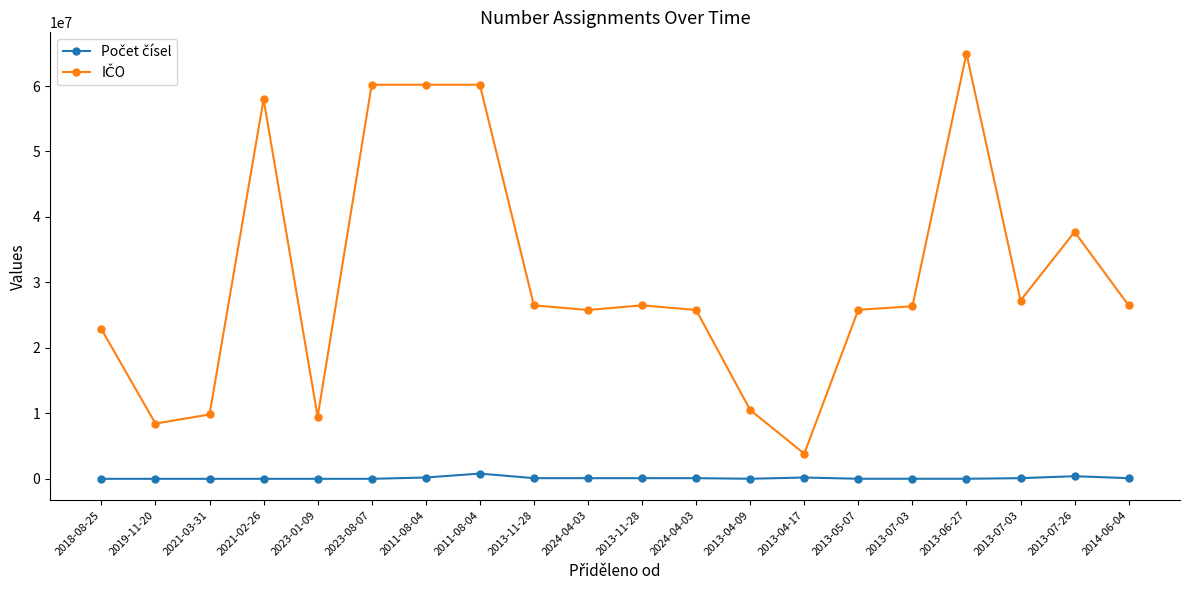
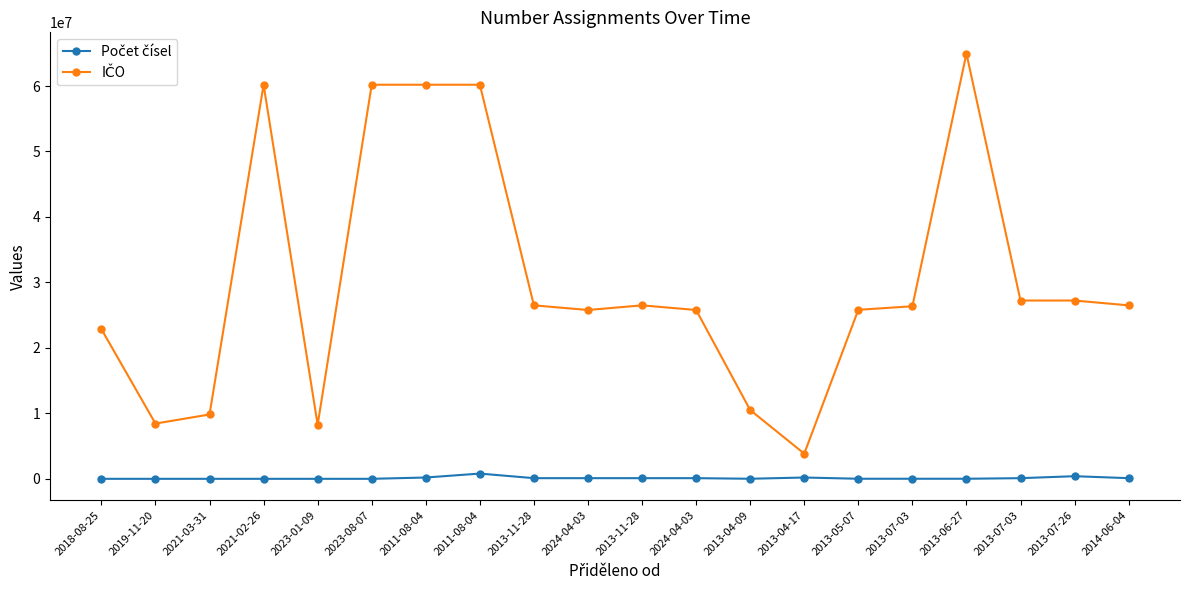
IČO, 2021-02-26: 58000000 -> 60000000
IČO, 2023-01-09: 9000000 -> 8000000
IČO, 2013-07-26: 38000000 -> 27000000
